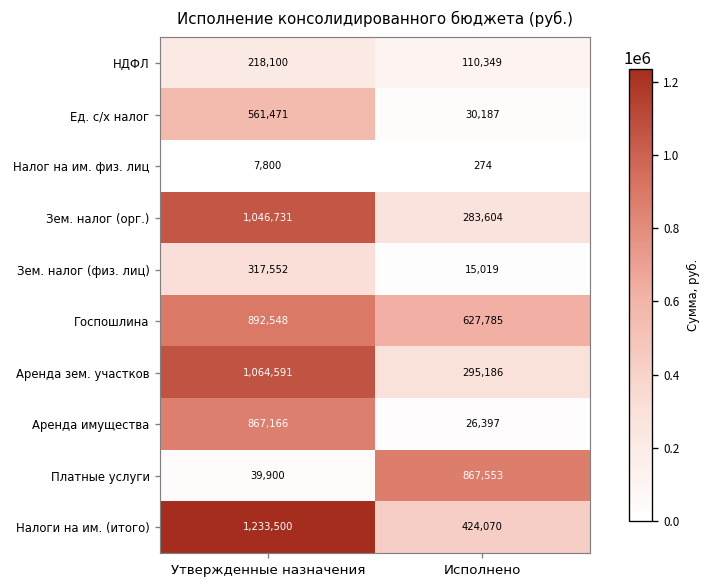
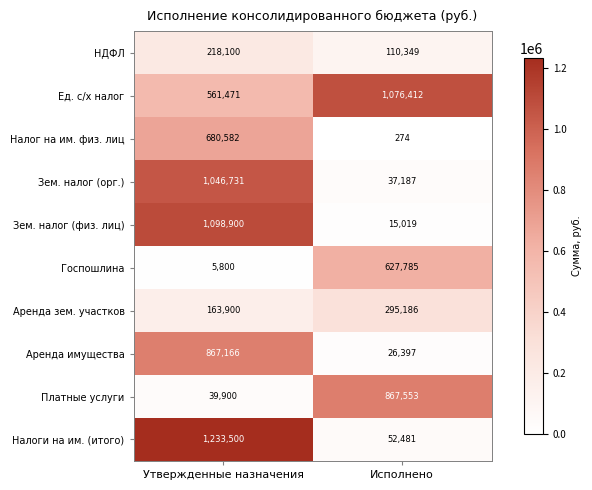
Ед. с/х налог, Исполнено: 30,187 -> 1,076,412
Налог на им. физ. лиц, Утвержденные назначения: 7,800 -> 680,582
Зем. налог (орг.), Исполнено: 283,604 -> 37,187
Зем. налог (физ. лиц), Утвержденные назначения: 317,552 -> 1,098,900
Госпошлина, Утвержденные назначения: 892,548 -> 5,800
Аренда зем. участков, Утвержденные назначения: 1,064,591 -> 163,900
Налоги на им. (итого), Исполнено: 424,070 -> 52,481
